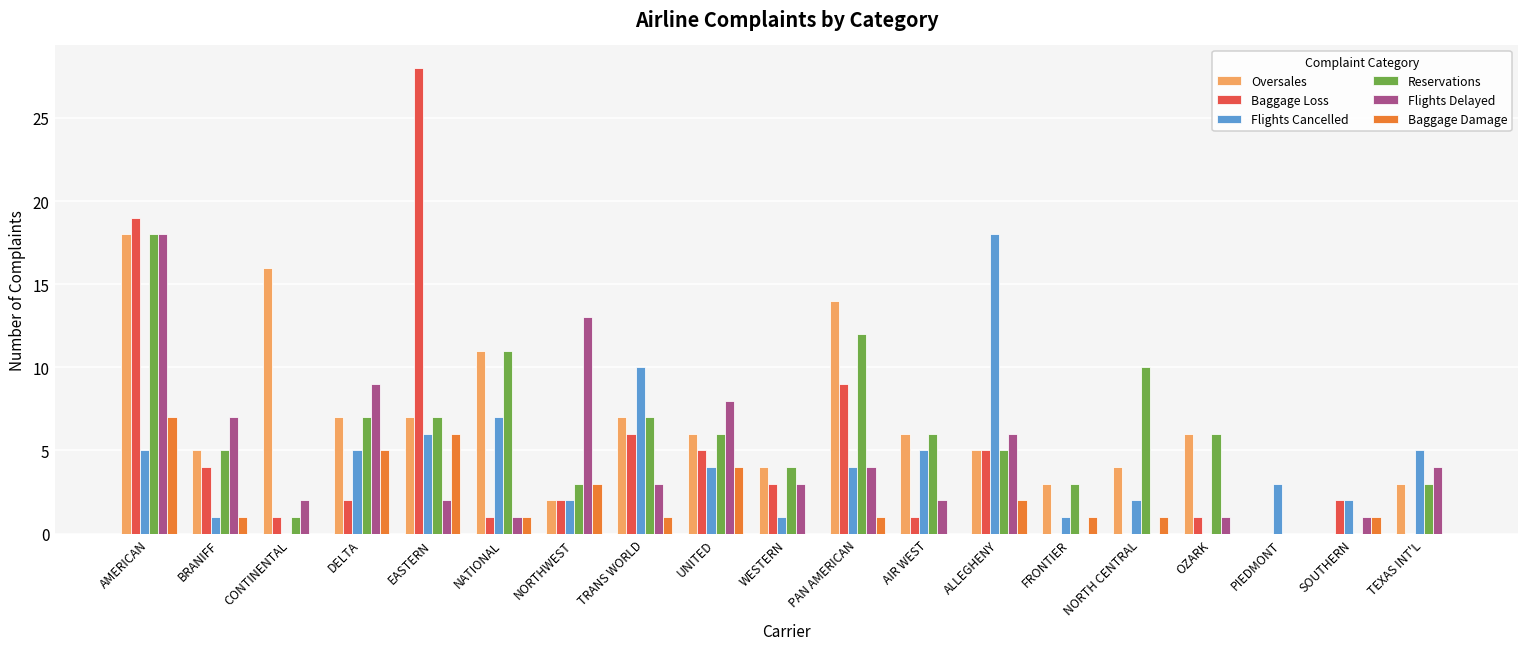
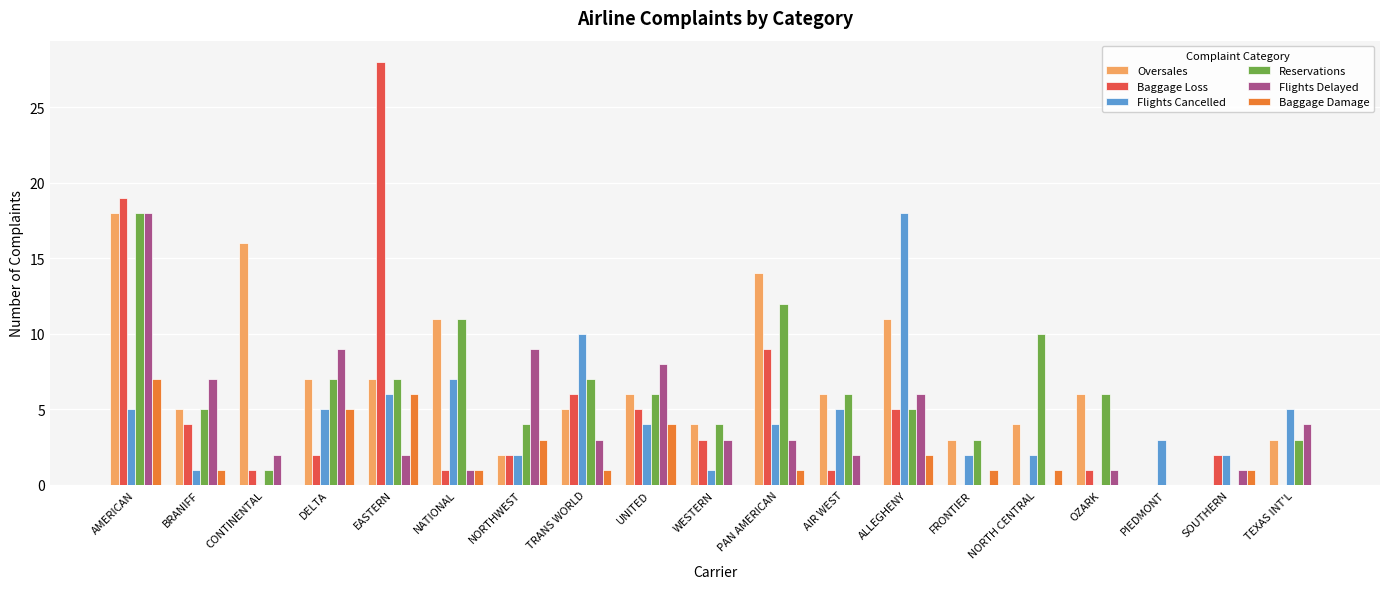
Reservations, NORTHWEST: 3 -> 4
Flights Delayed, NORTHWEST: 13 -> 9
Oversales, TRANS WORLD: 7 -> 5
Flights Delayed, PAN AMERICAN: 4 -> 3
Oversales, ALLEGHENY: 5 -> 11
Flights Cancelled, FRONTIER: 1 -> 2
